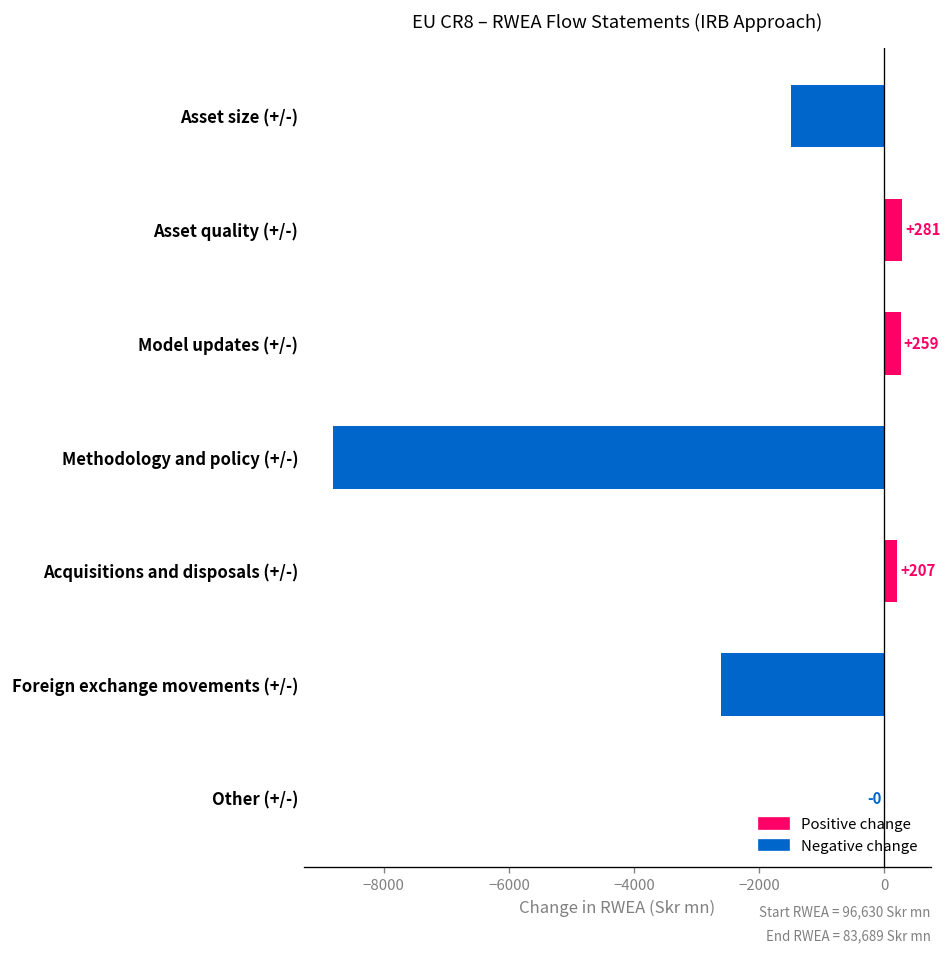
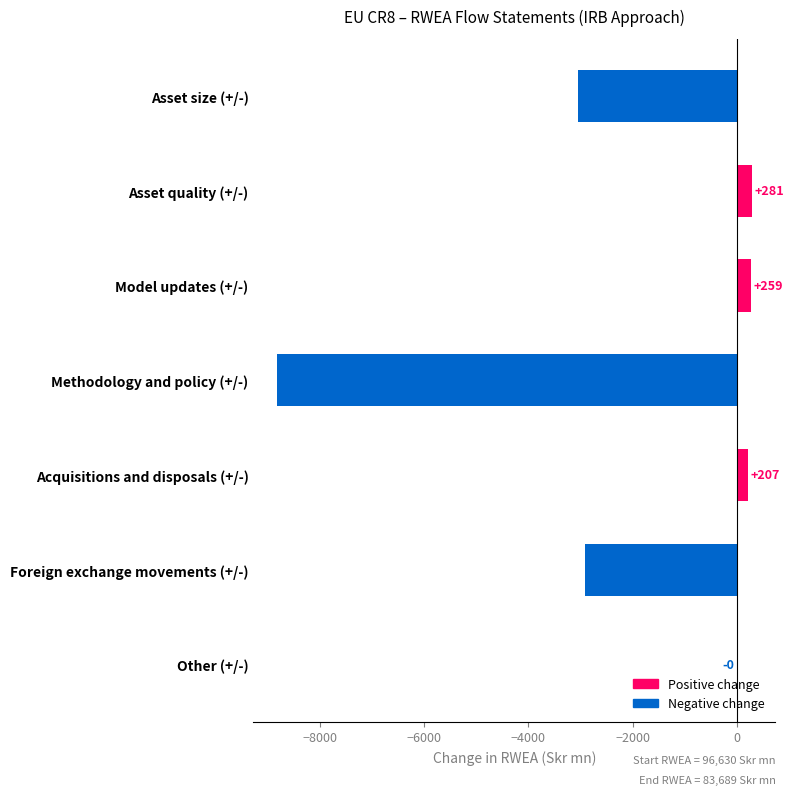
Asset size (+/-): -1500 -> -3100
Foreign exchange movements (+/-): -2600 -> -2900
